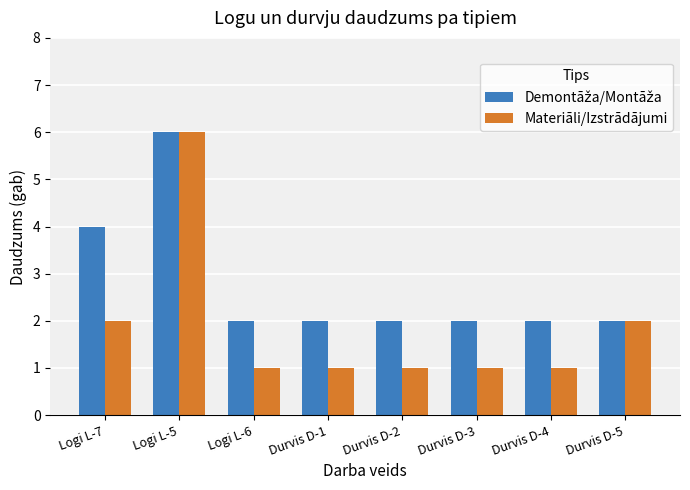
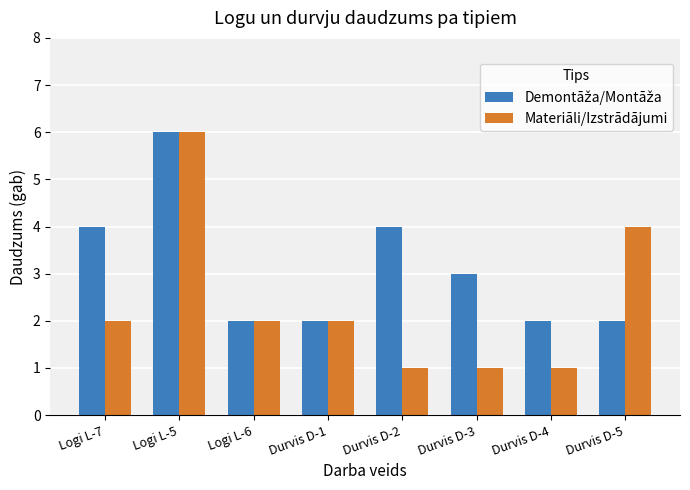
Materiāli/Izstrādājumi, Logi L-6: 1 -> 2
Materiāli/Izstrādājumi, Durvis D-1: 1 -> 2
Demontāža/Montāža, Durvis D-2: 2 -> 4
Demontāža/Montāža, Durvis D-3: 2 -> 3
Materiāli/Izstrādājumi, Durvis D-5: 2 -> 4
